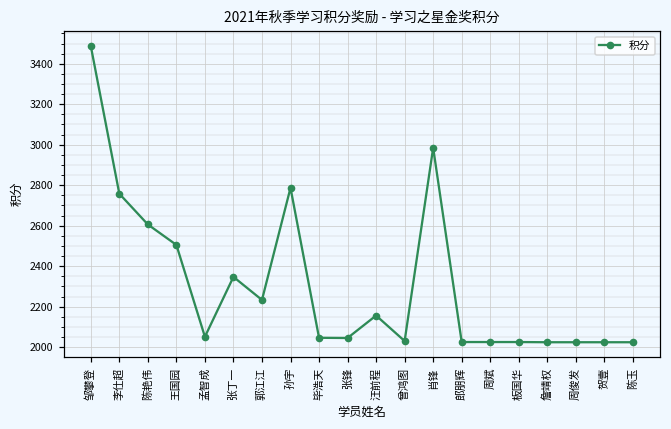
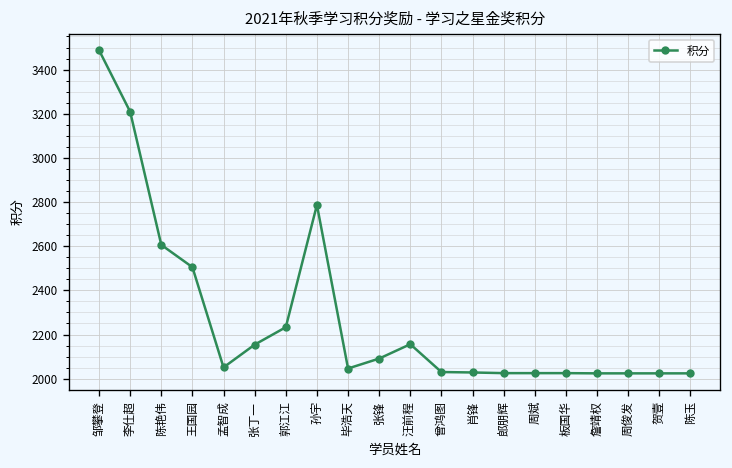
李仕超: 2760 -> 3210
张丁一: 2350 -> 2150
张锋: 2050 -> 2090
肖锋: 2990 -> 2030
